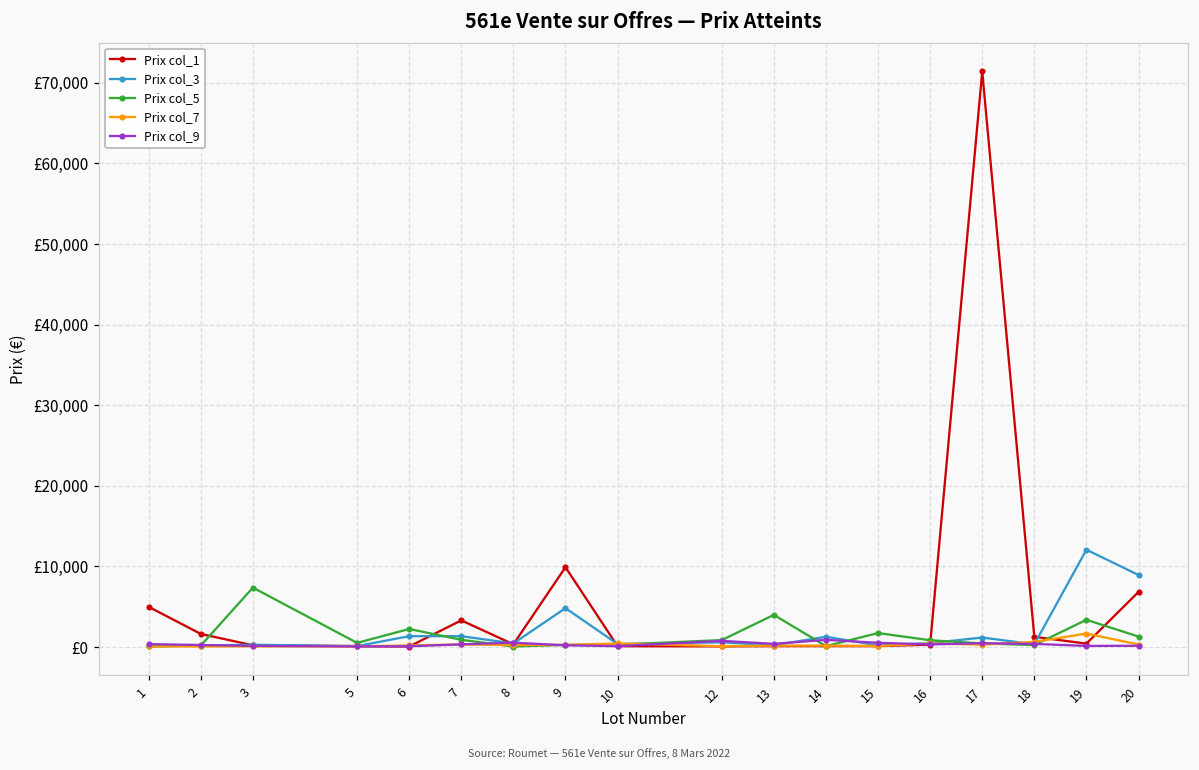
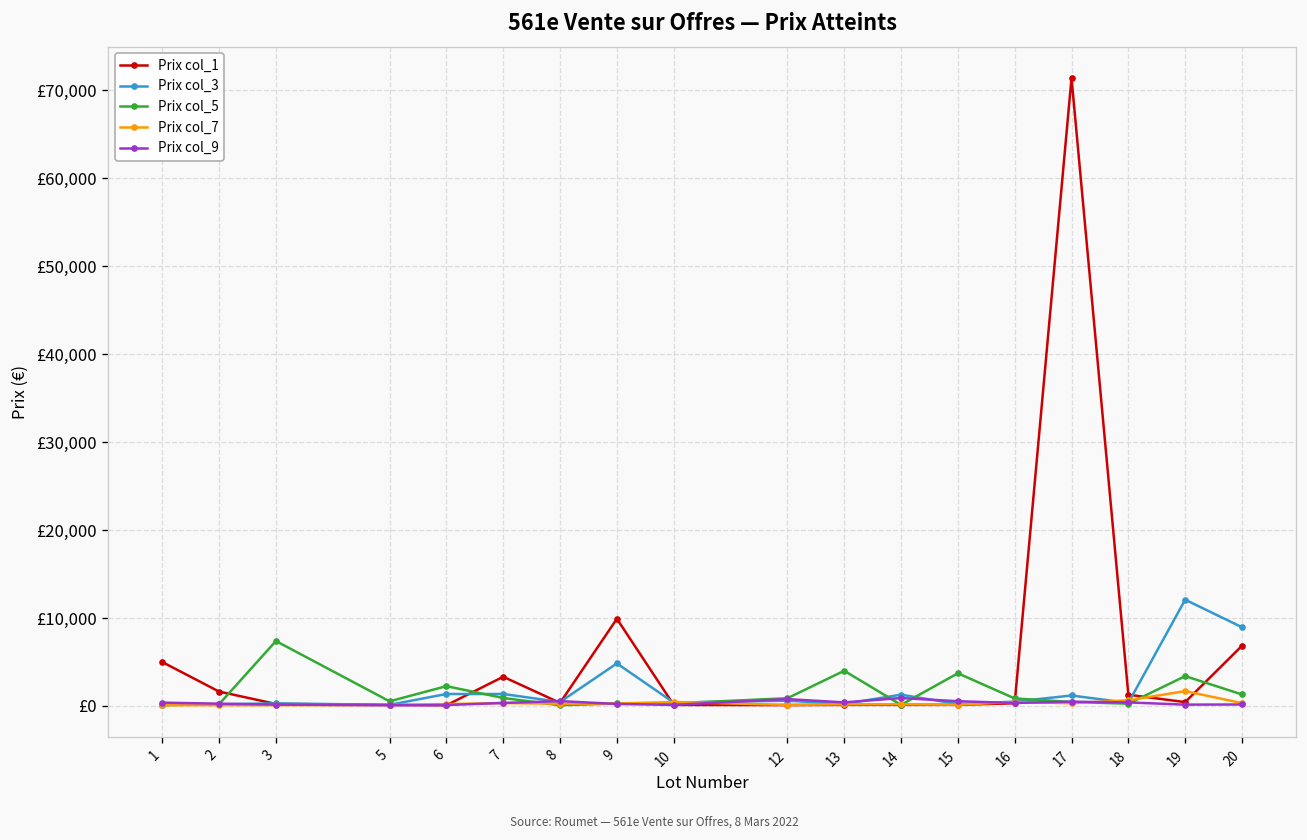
Prix col_5, 15: £2,000 -> £4,000
